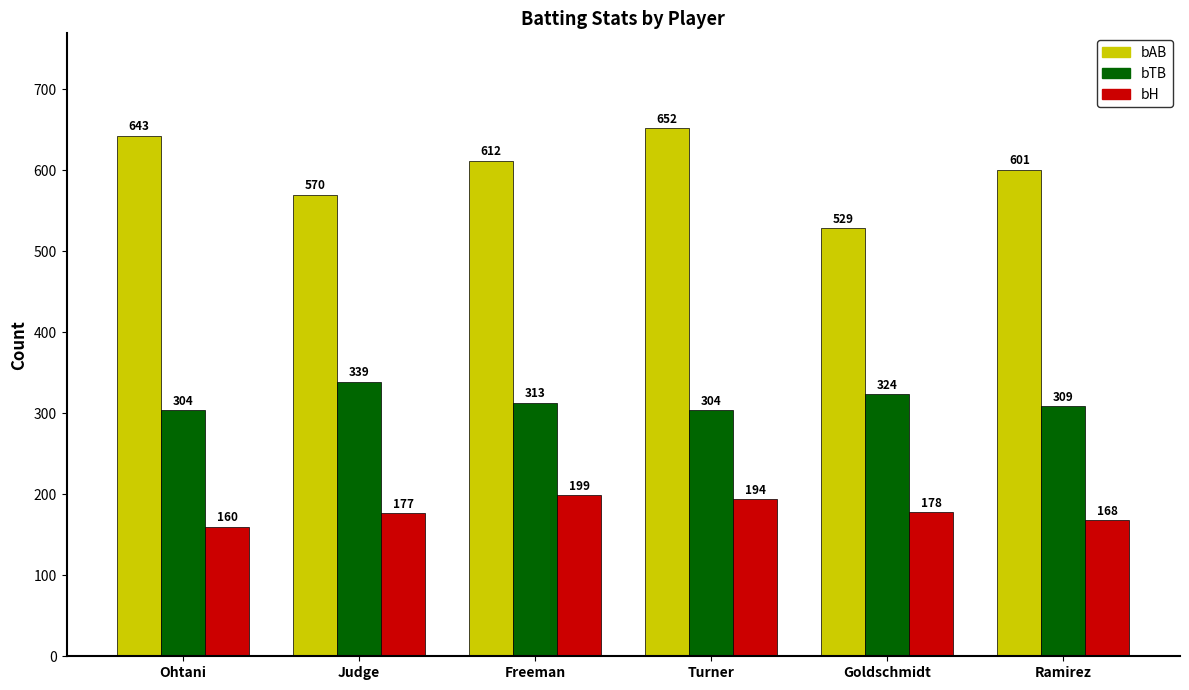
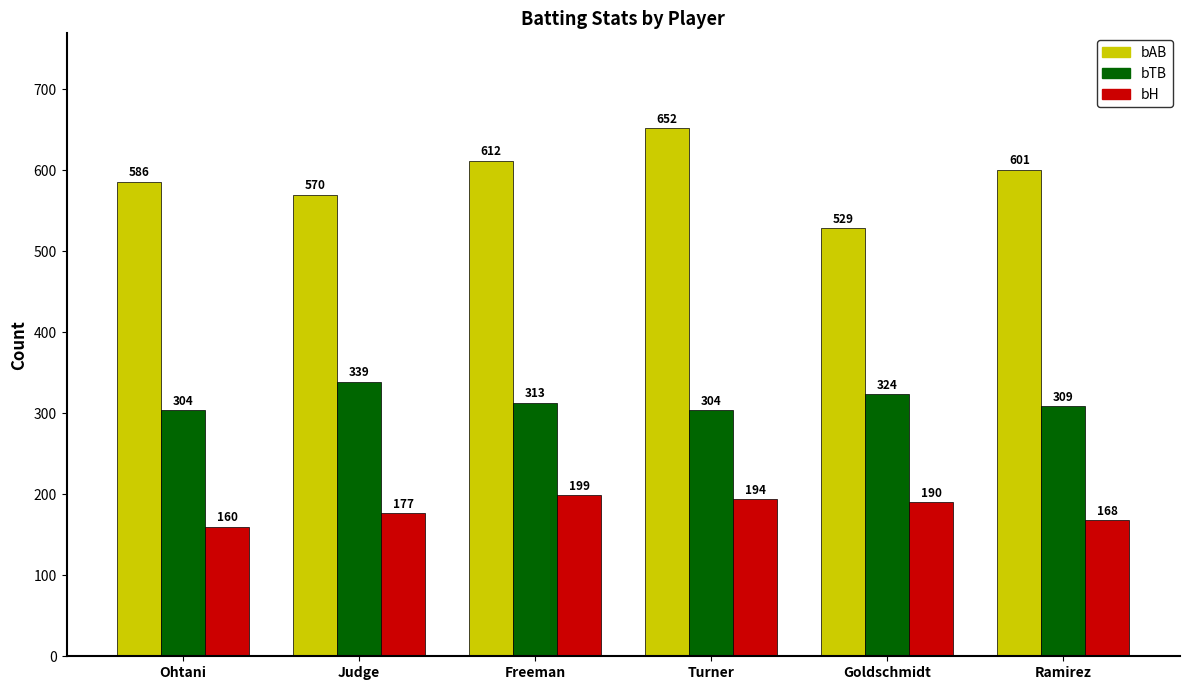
bAB, Ohtani: 643 -> 586
bH, Goldschmidt: 178 -> 190
